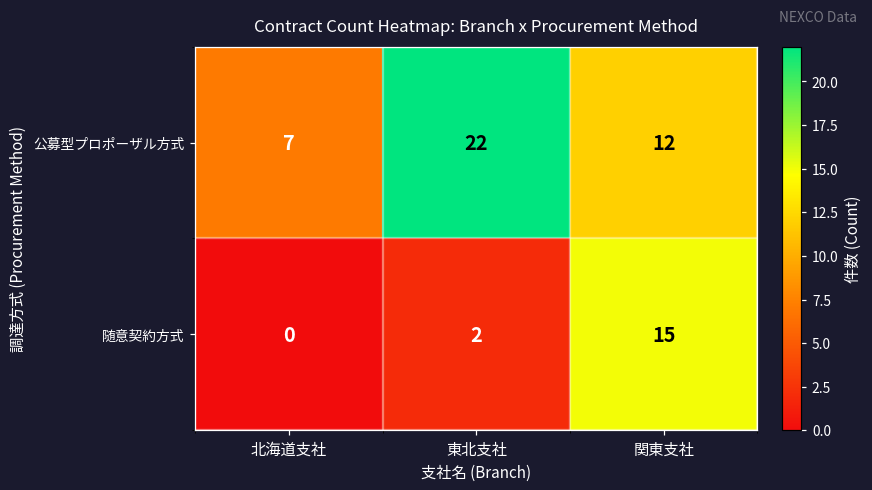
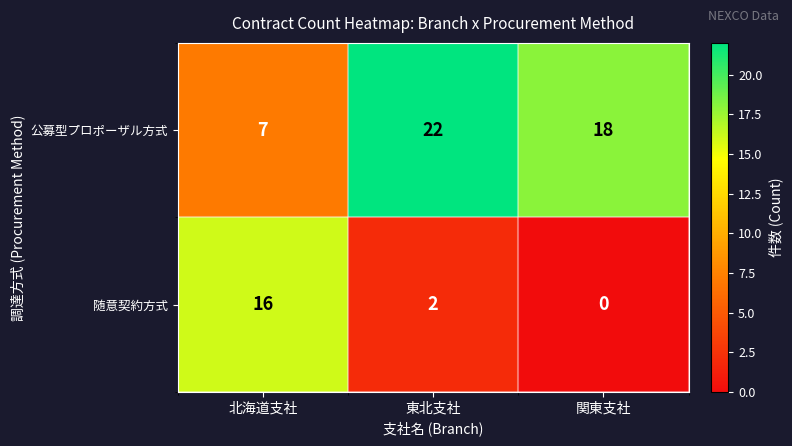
公募型プロポーザル方式, 関東支社: 12 -> 18
随意契約方式, 北海道支社: 0 -> 16
随意契約方式, 関東支社: 15 -> 0
